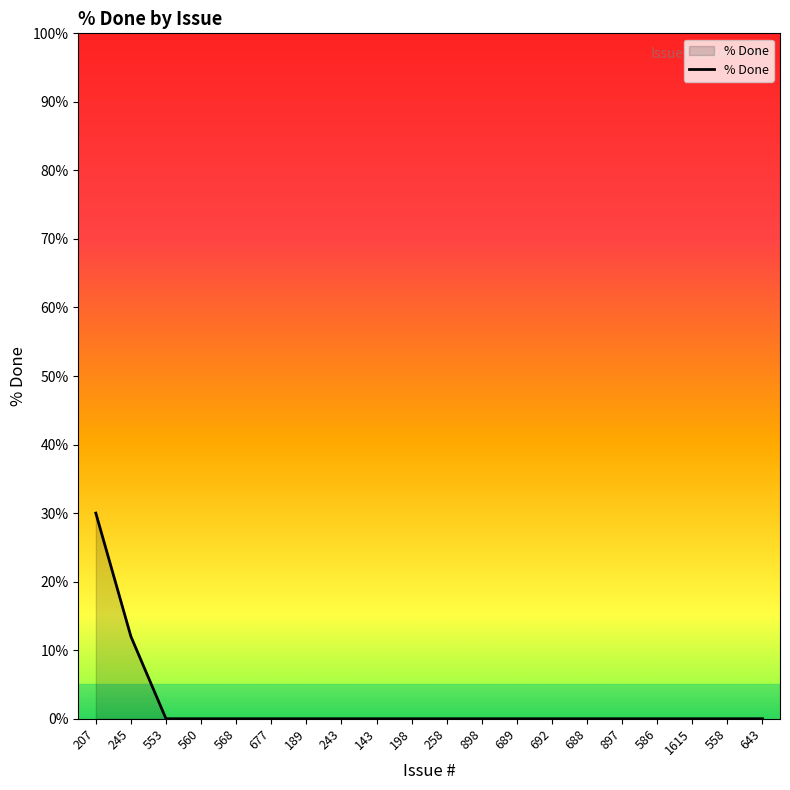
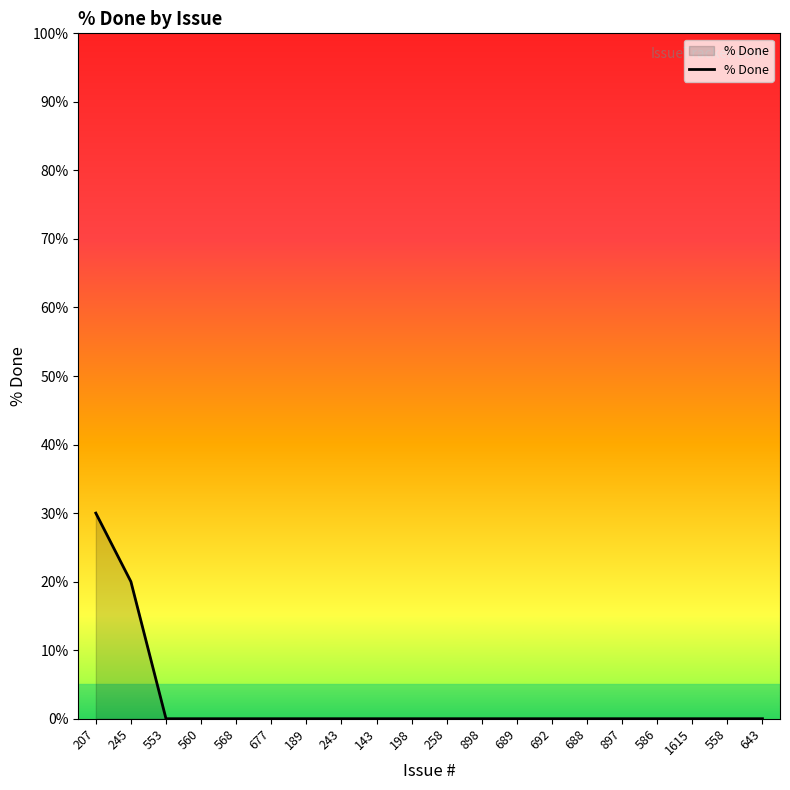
245: 12% -> 20%
